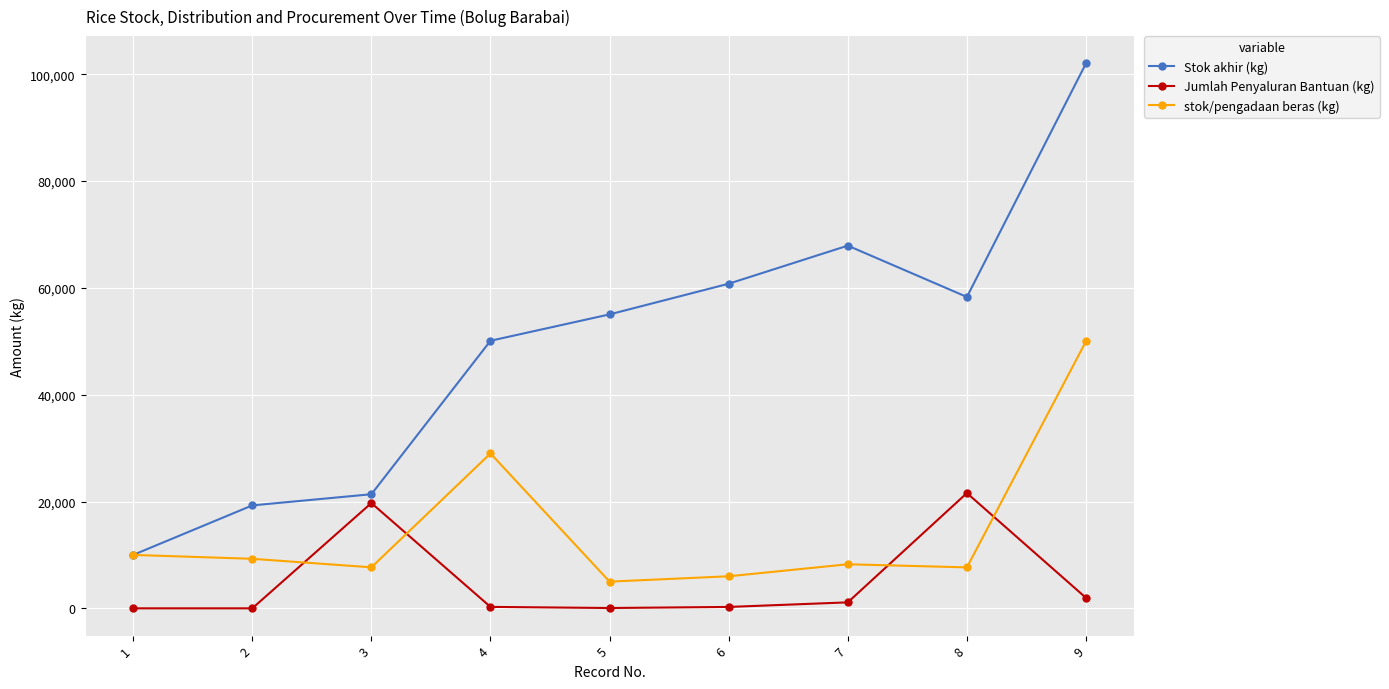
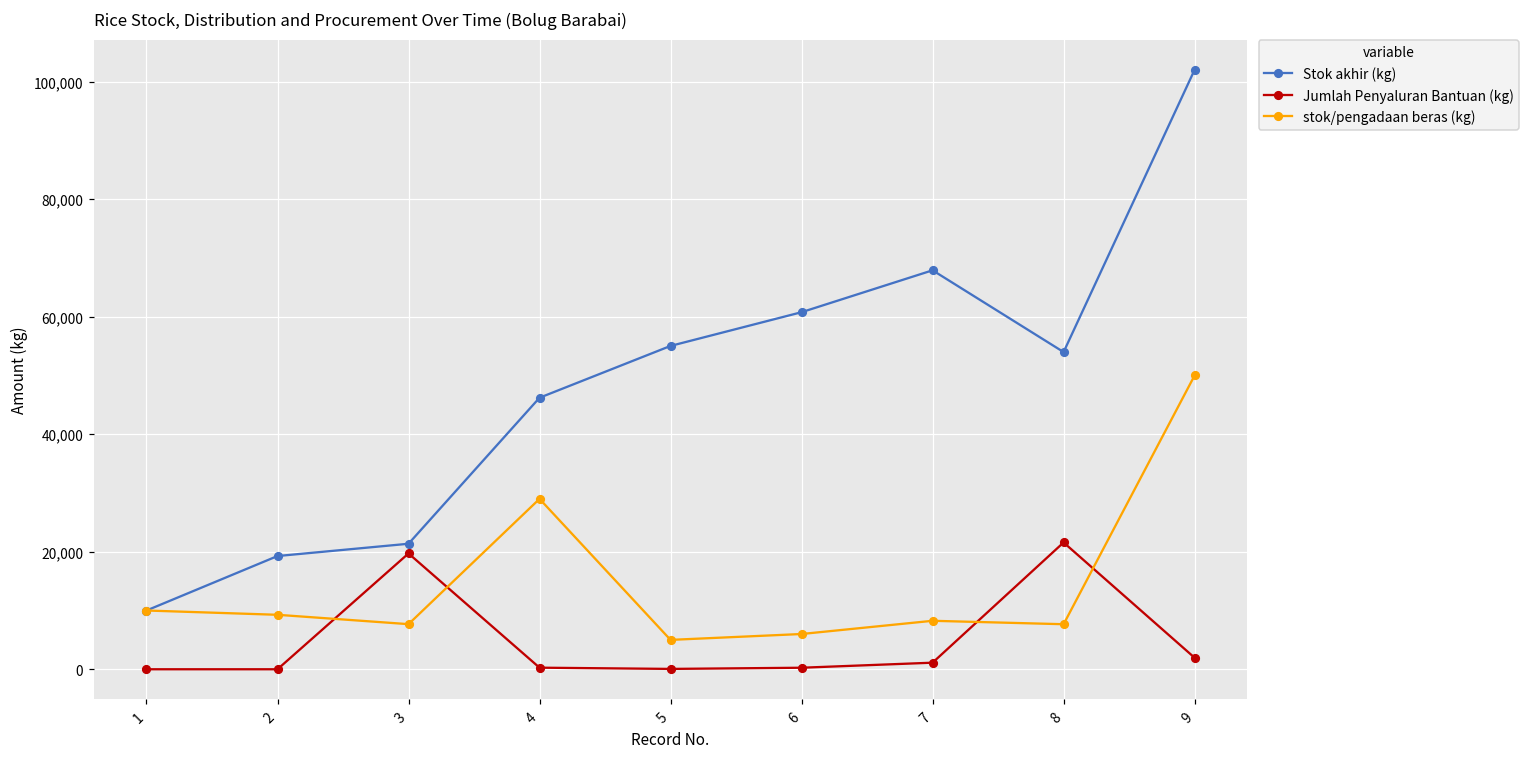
Stok akhir (kg), 4: 50,000 -> 46,000
Stok akhir (kg), 8: 58,000 -> 54,000
